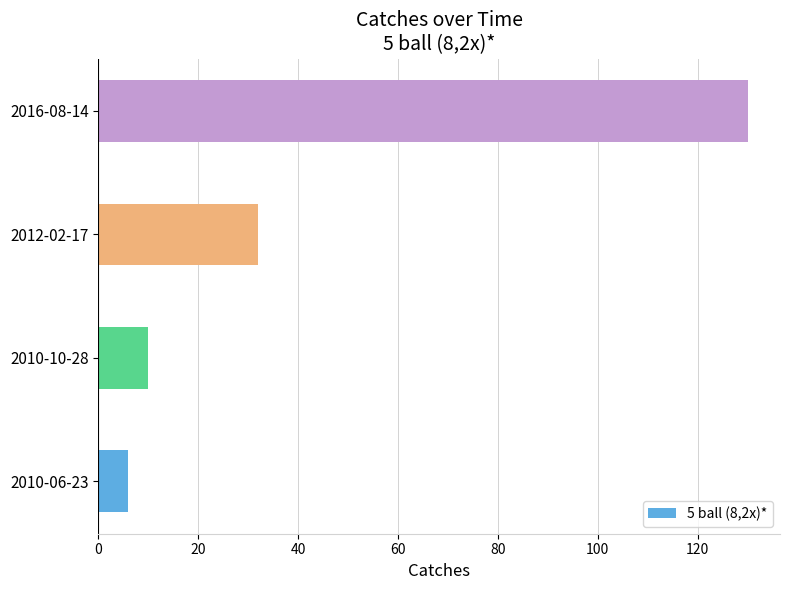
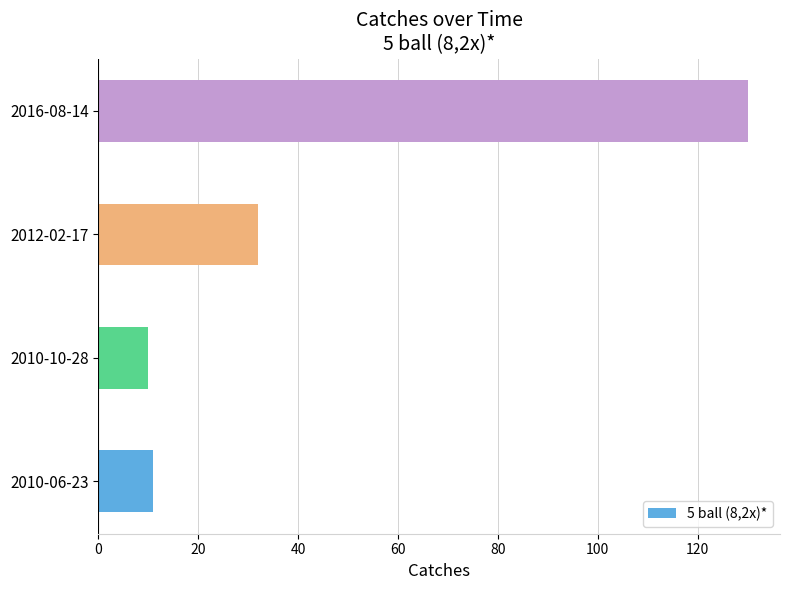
2010-06-23: 6 -> 11
